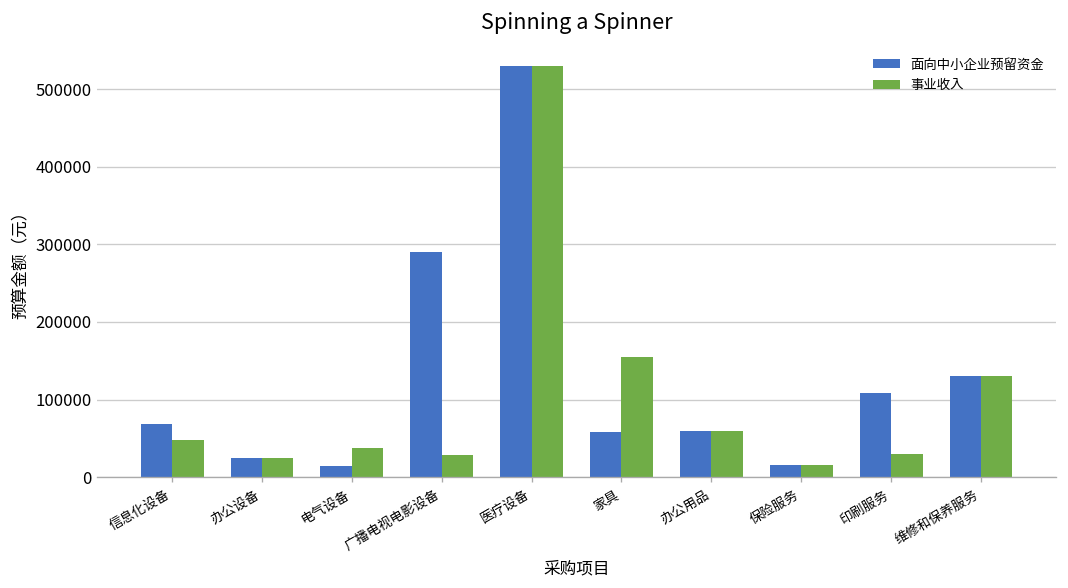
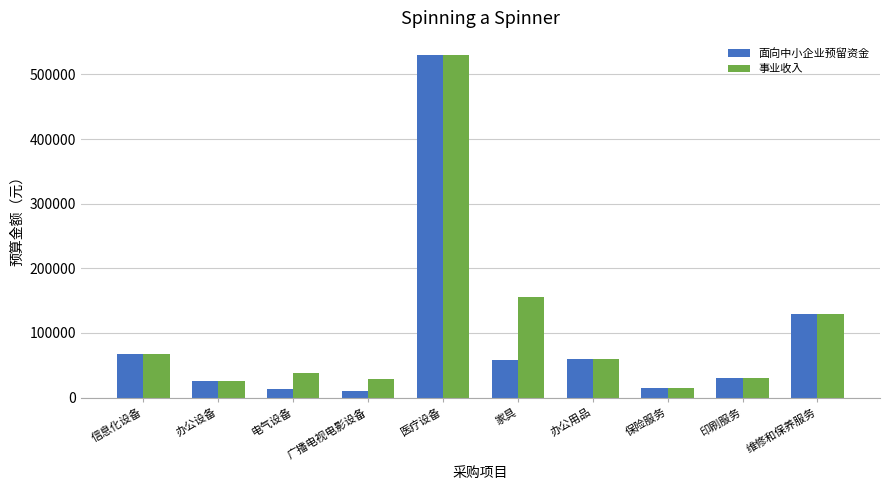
事业收入, 信息化设备: 50000 -> 70000
面向中小企业预留资金, 广播电视电影设备: 290000 -> 10000
面向中小企业预留资金, 印刷服务: 110000 -> 30000
